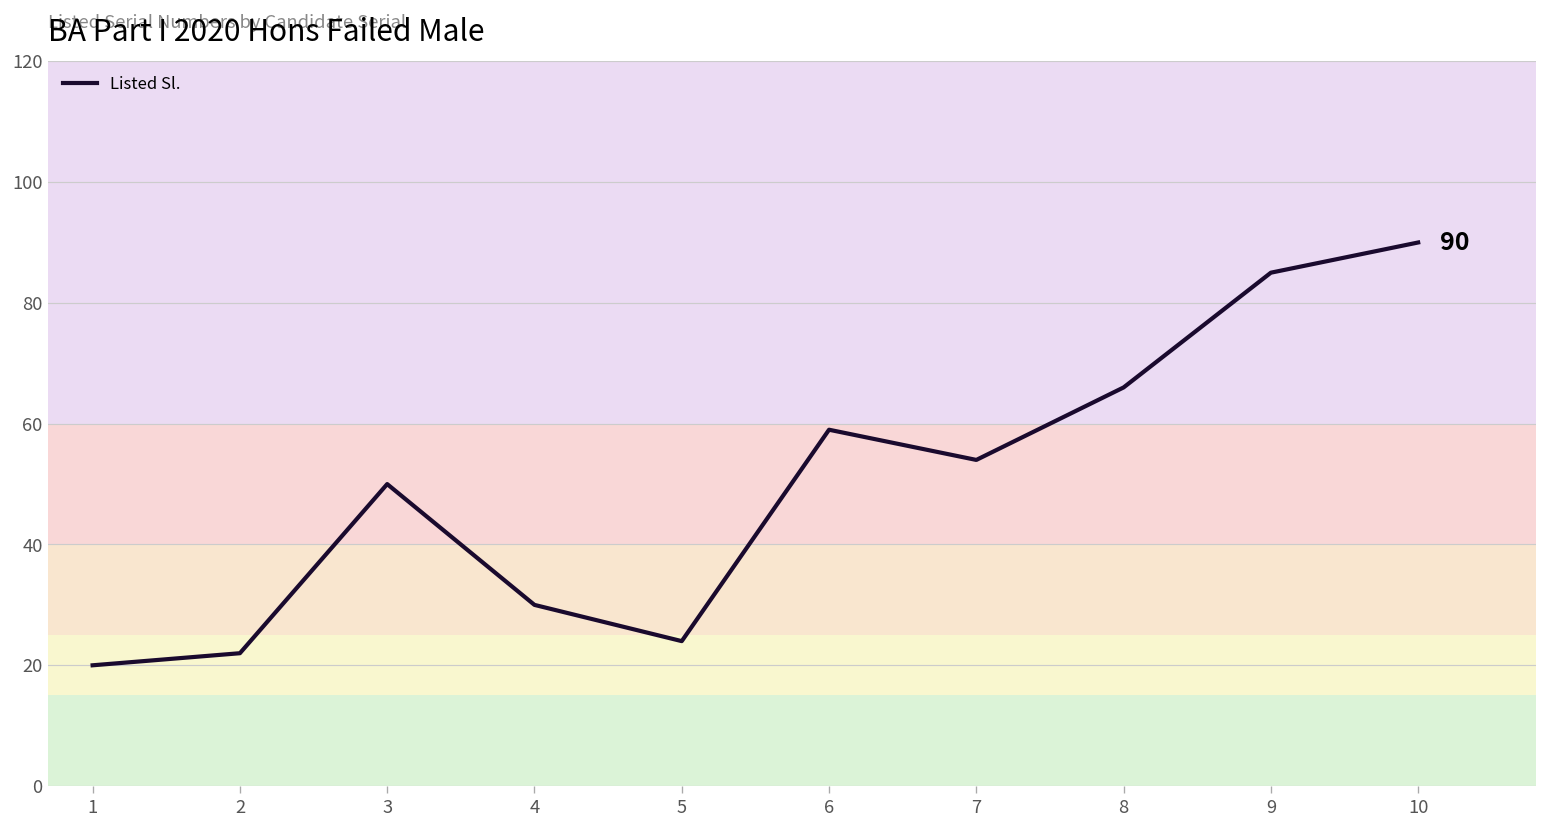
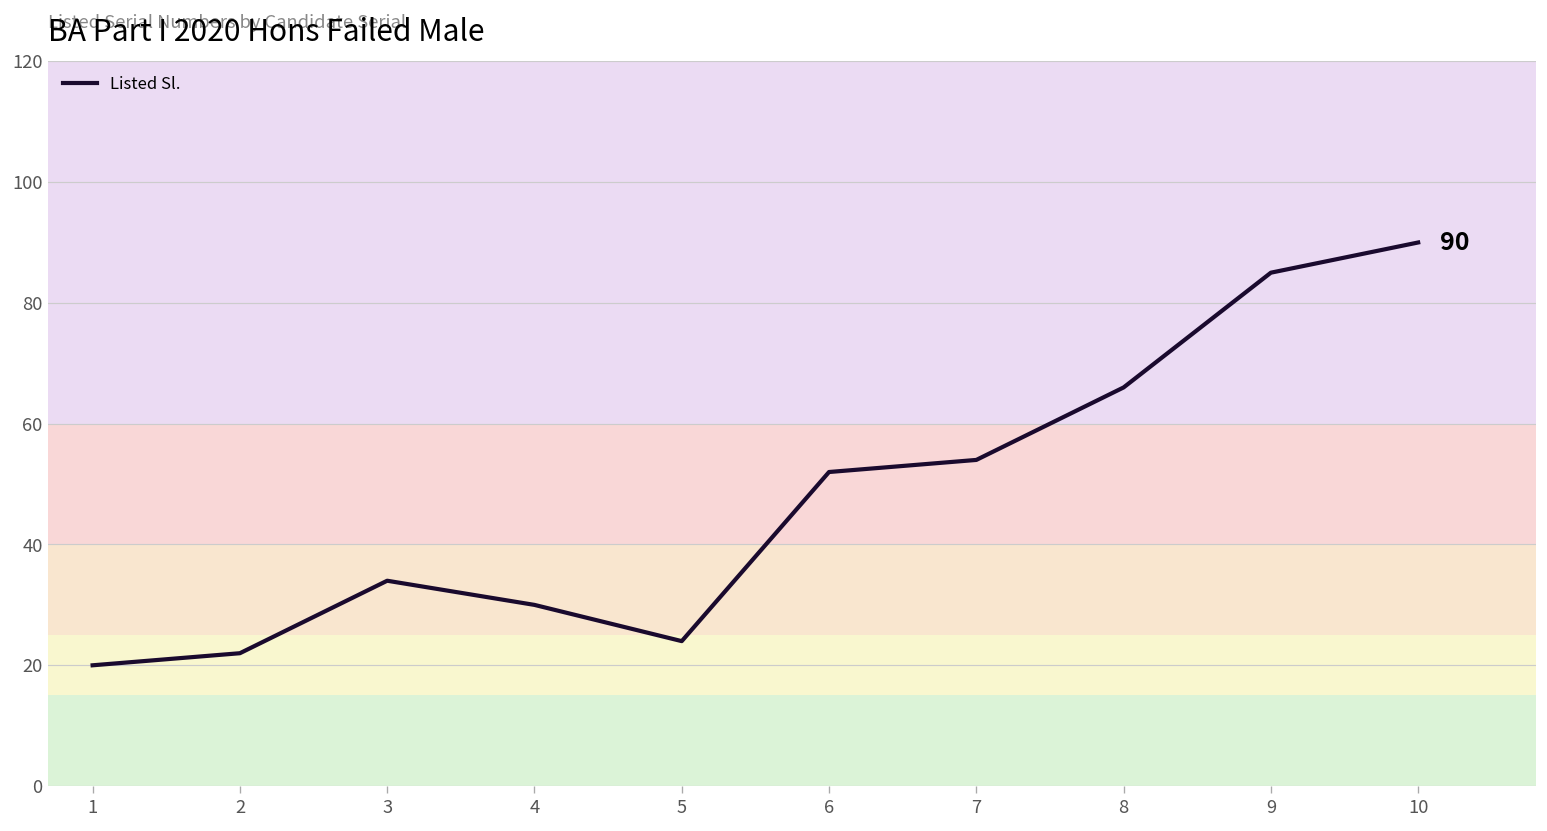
3: 50 -> 34
6: 59 -> 52
